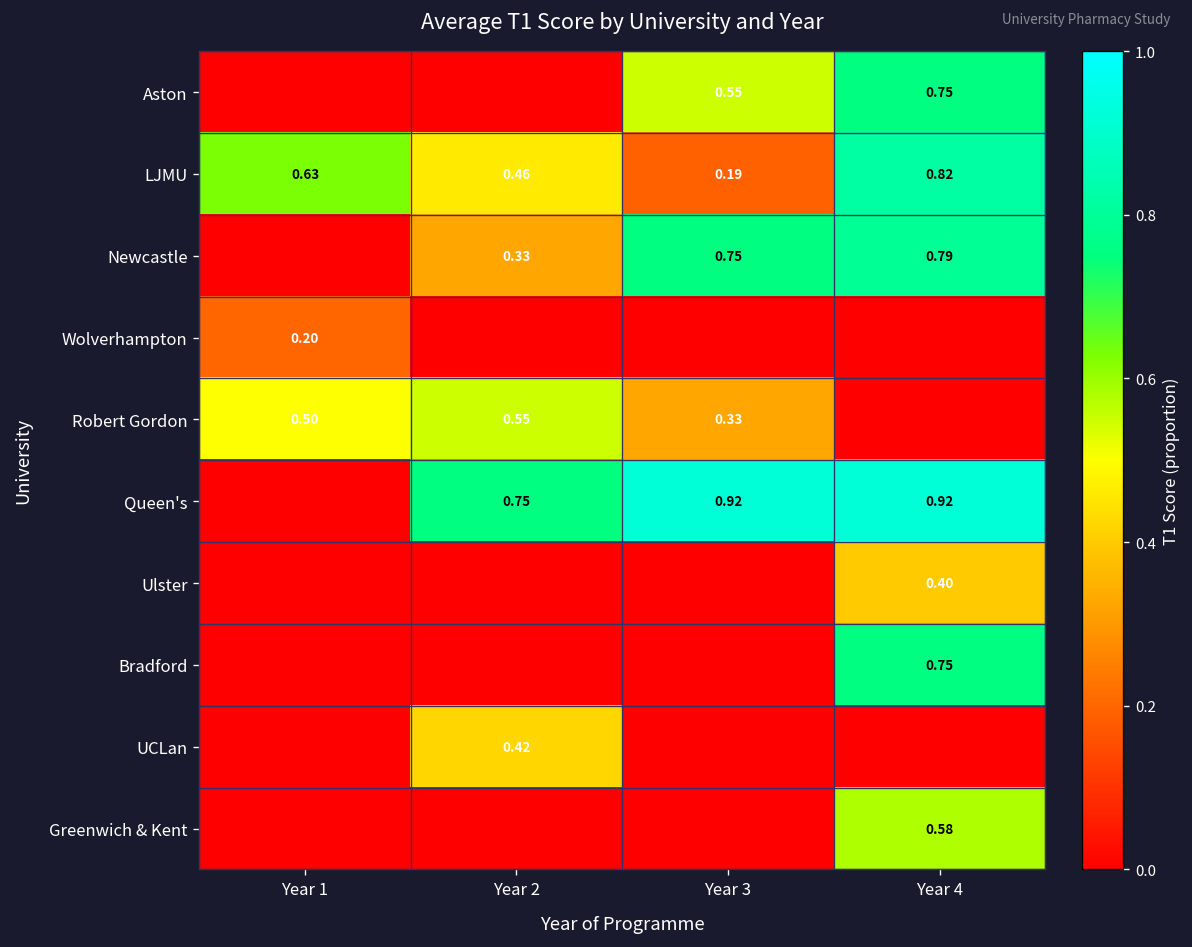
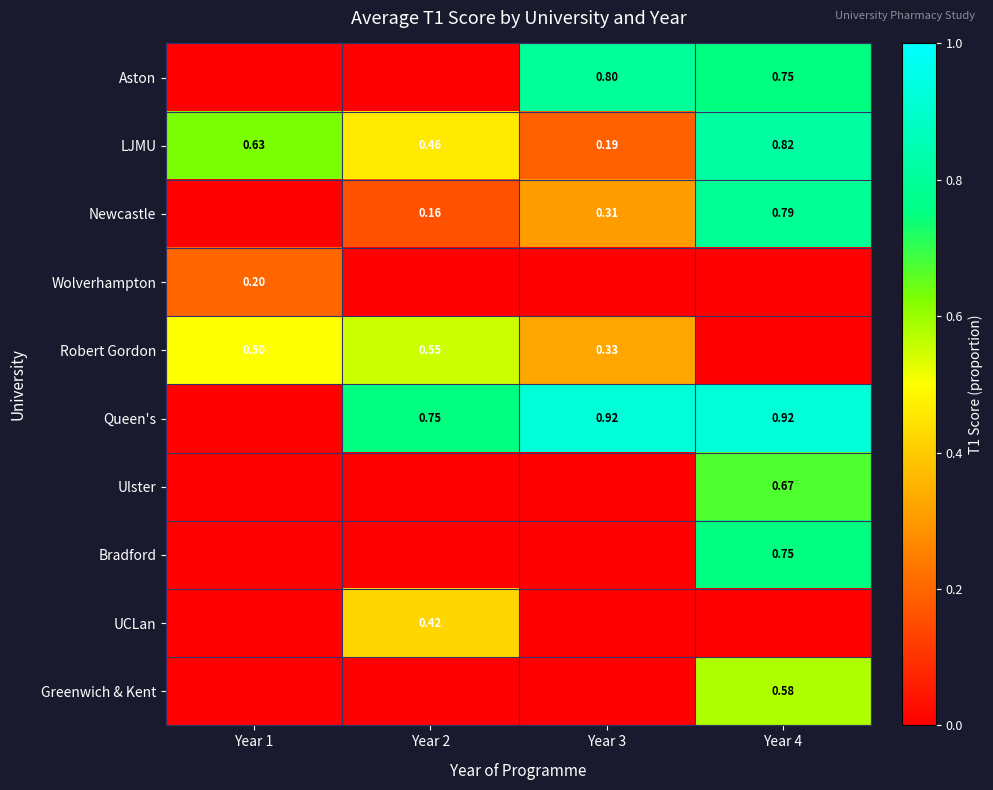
Aston, Year 3: 0.55 -> 0.80
Newcastle, Year 2: 0.33 -> 0.16
Newcastle, Year 3: 0.75 -> 0.31
Ulster, Year 4: 0.40 -> 0.67
